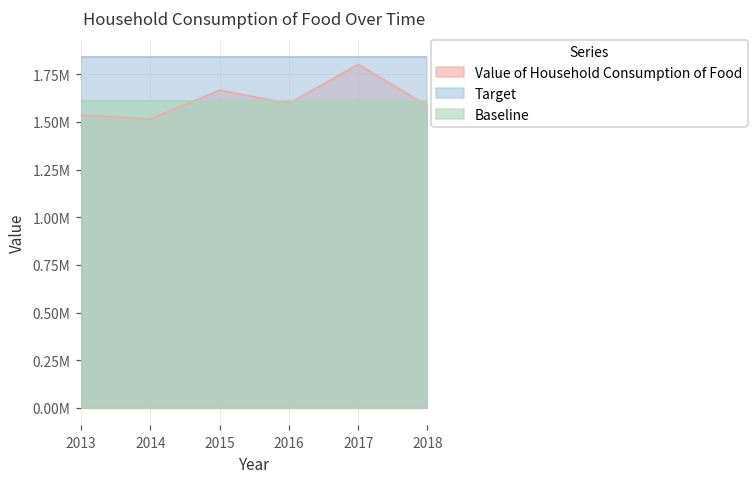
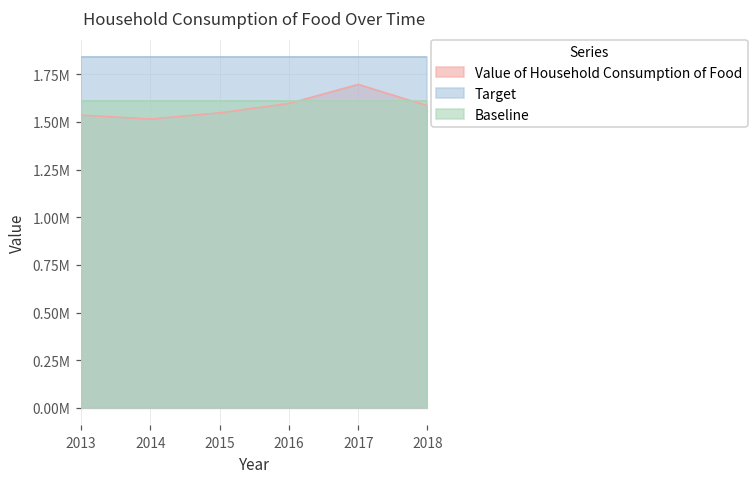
Value of Household Consumption of Food, 2015: 1670000 -> 1550000
Value of Household Consumption of Food, 2017: 1800000 -> 1700000
